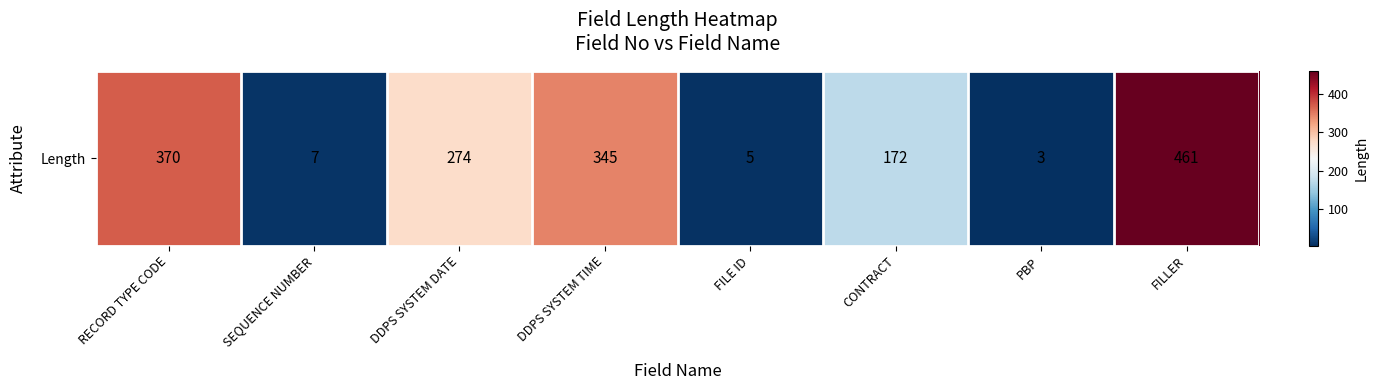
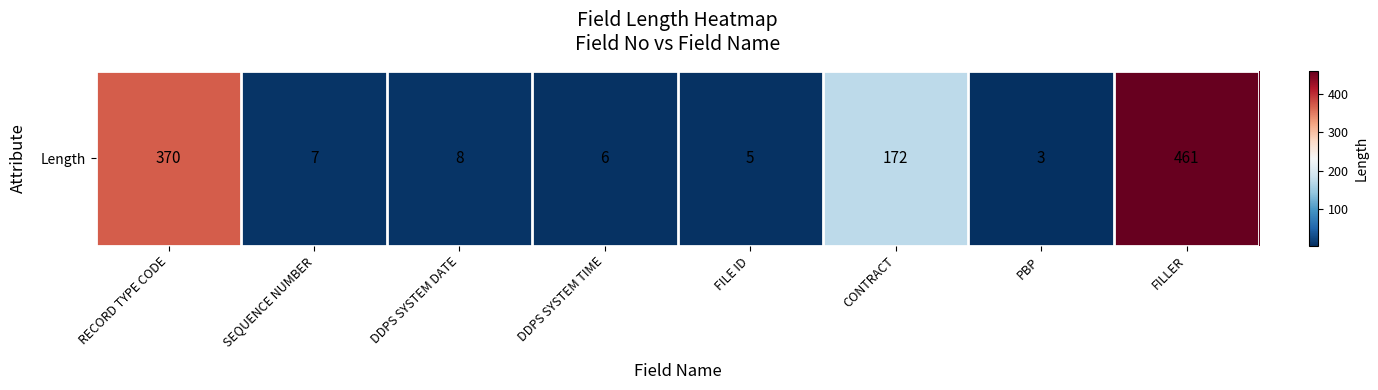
Length, DDPS SYSTEM DATE: 274 -> 8
Length, DDPS SYSTEM TIME: 345 -> 6
